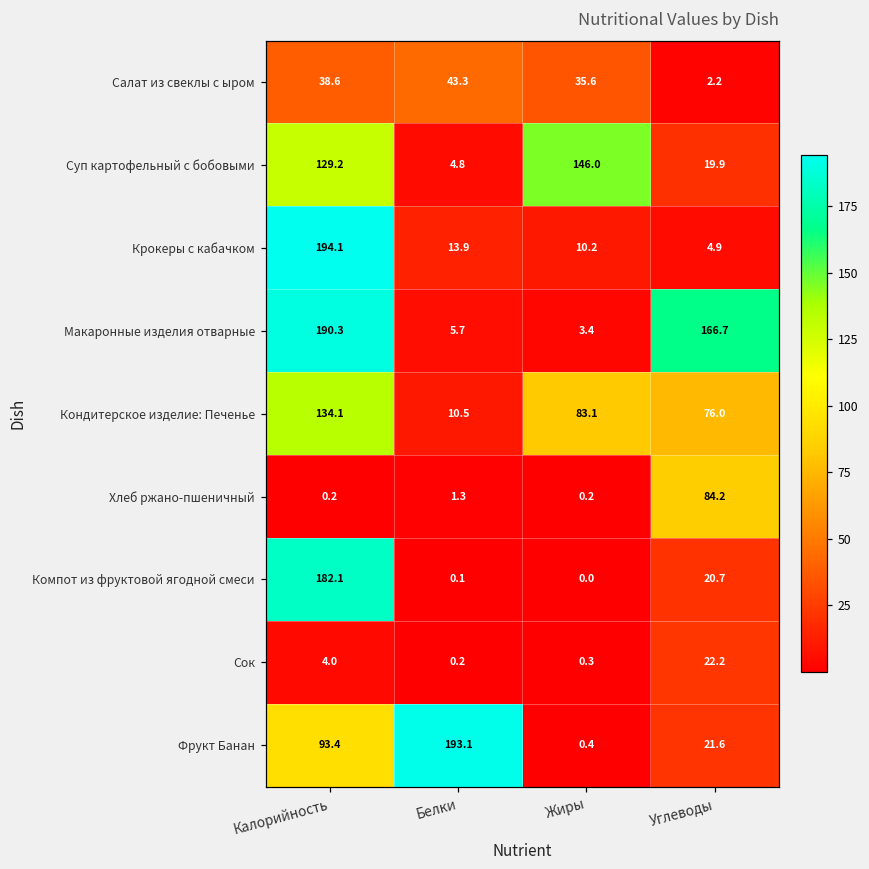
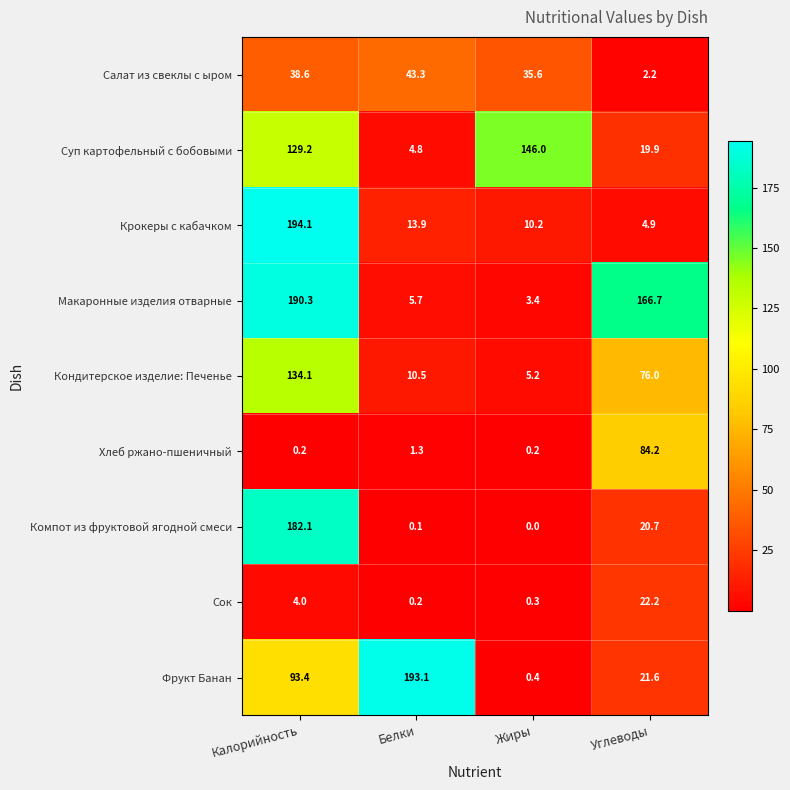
Кондитерское изделие: Печенье, Жиры: 83.1 -> 5.2
